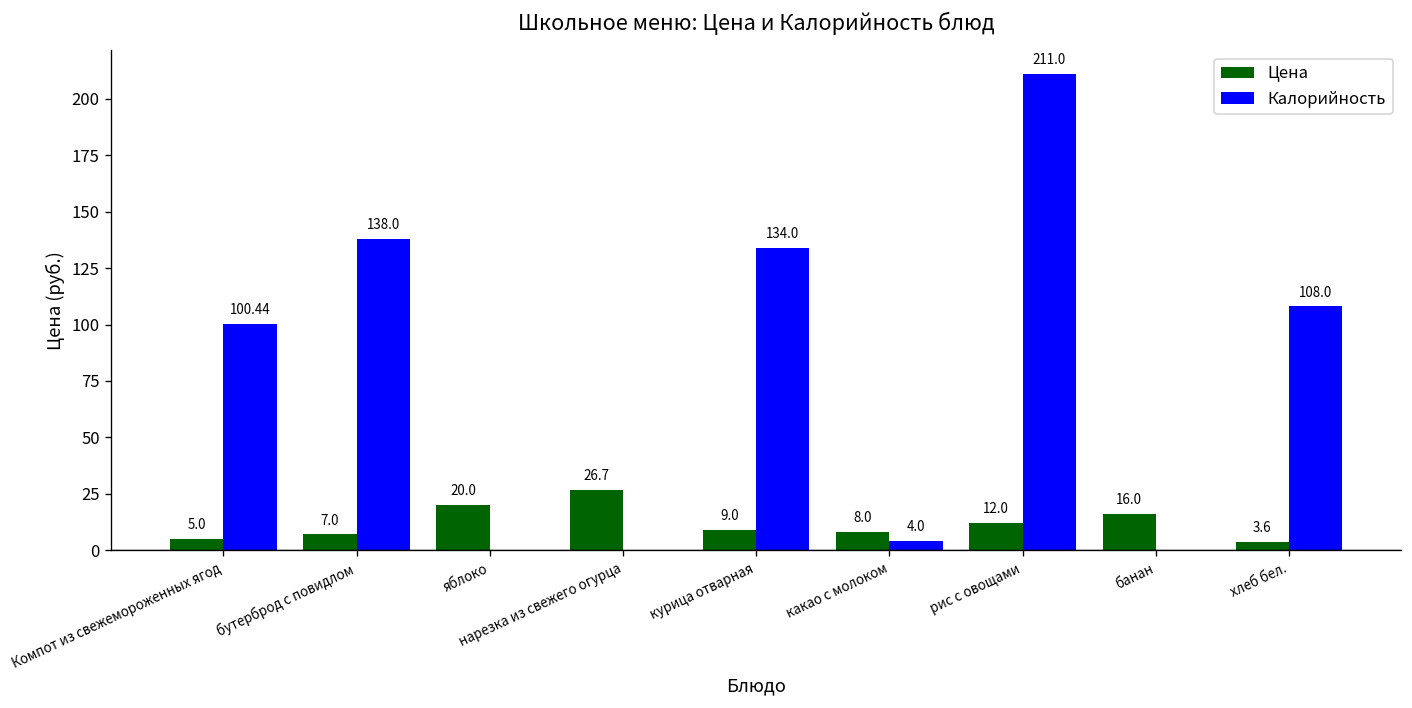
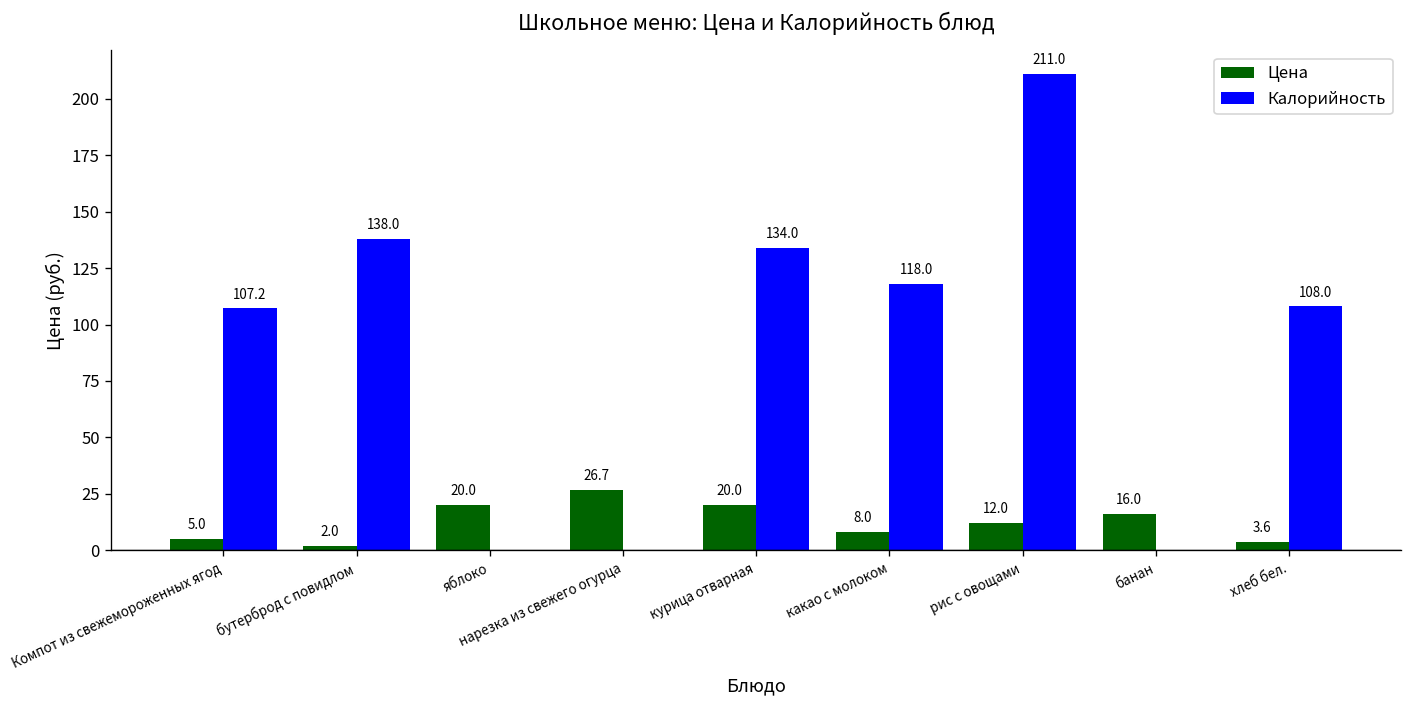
Калорийность, Компот из свежемороженных ягод: 100.44 -> 107.2
Цена, бутерброд с повидлом: 7.0 -> 2.0
Цена, курица отварная: 9.0 -> 20.0
Калорийность, какао с молоком: 4.0 -> 118.0
